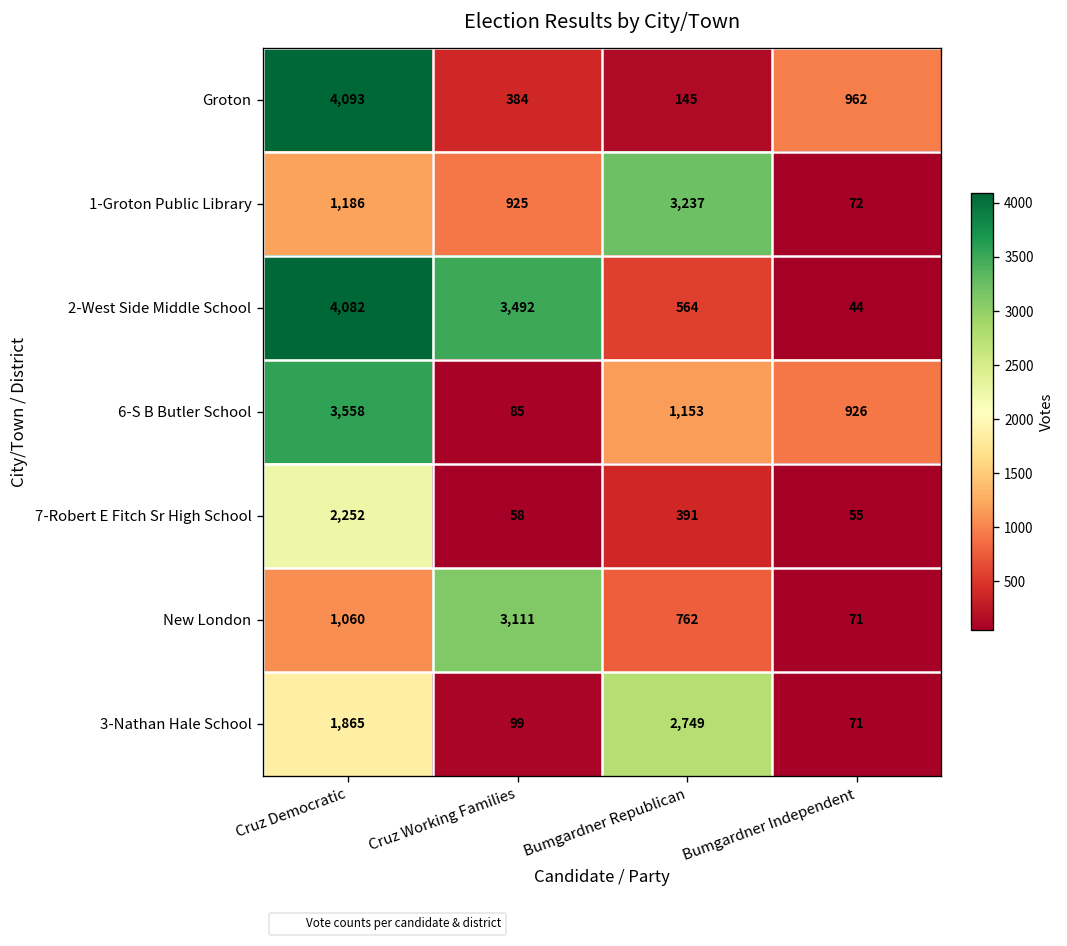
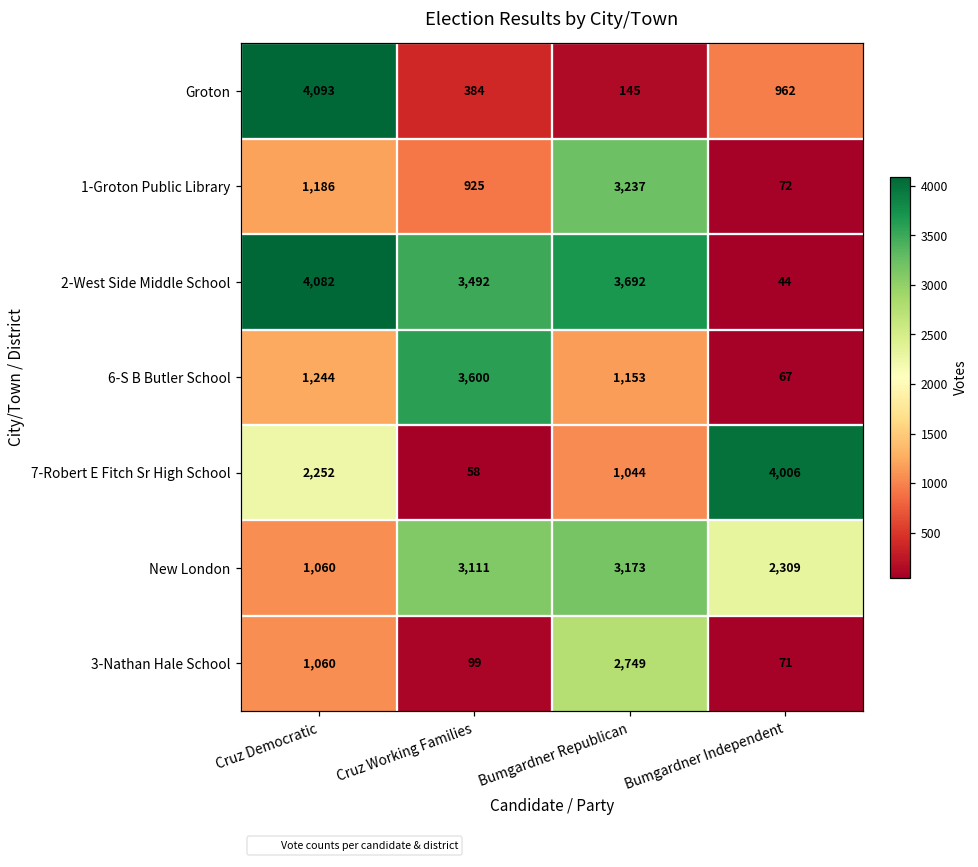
2-West Side Middle School, Bumgardner Republican: 564 -> 3,692
6-S B Butler School, Cruz Democratic: 3,558 -> 1,244
6-S B Butler School, Cruz Working Families: 85 -> 3,600
6-S B Butler School, Bumgardner Independent: 926 -> 67
7-Robert E Fitch Sr High School, Bumgardner Republican: 391 -> 1,044
7-Robert E Fitch Sr High School, Bumgardner Independent: 55 -> 4,006
New London, Bumgardner Republican: 762 -> 3,173
New London, Bumgardner Independent: 71 -> 2,309
3-Nathan Hale School, Cruz Democratic: 1,865 -> 1,060
